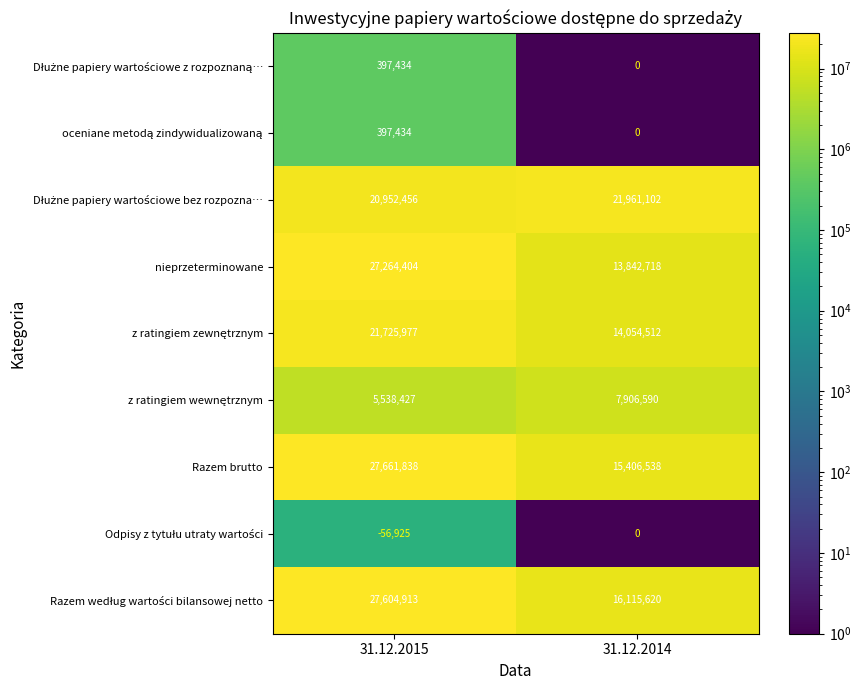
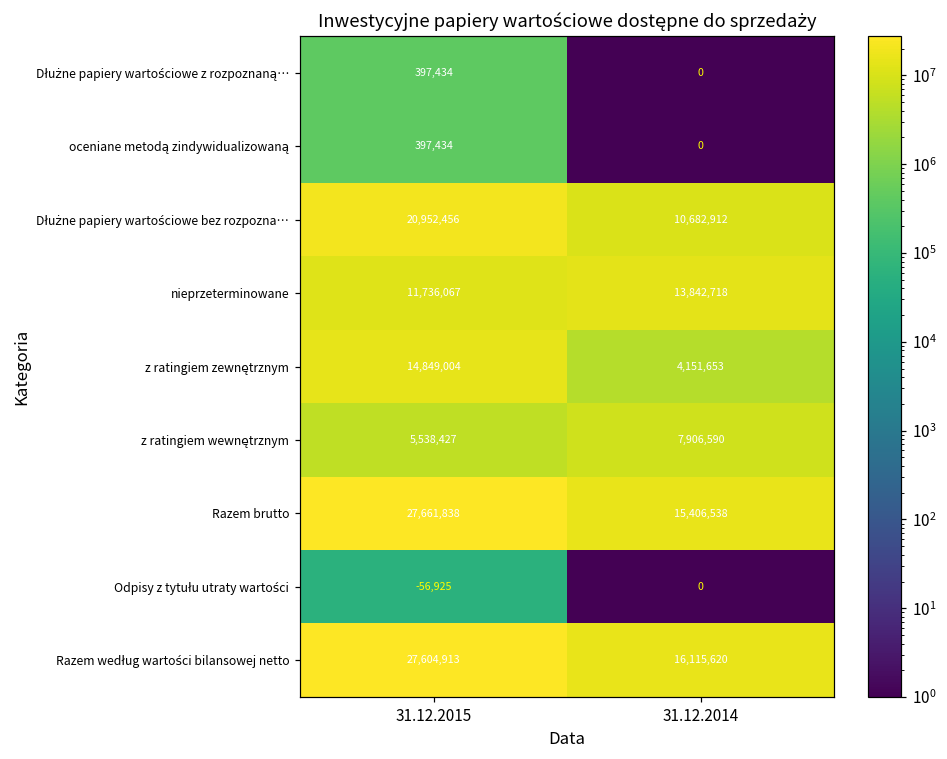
Dłużne papiery wartościowe bez rozpozna…, 31.12.2014: 21,961,102 -> 10,682,912
nieprzeterminowane, 31.12.2015: 27,264,404 -> 11,736,067
z ratingiem zewnętrznym, 31.12.2015: 21,725,977 -> 14,849,004
z ratingiem zewnętrznym, 31.12.2014: 14,054,512 -> 4,151,653
